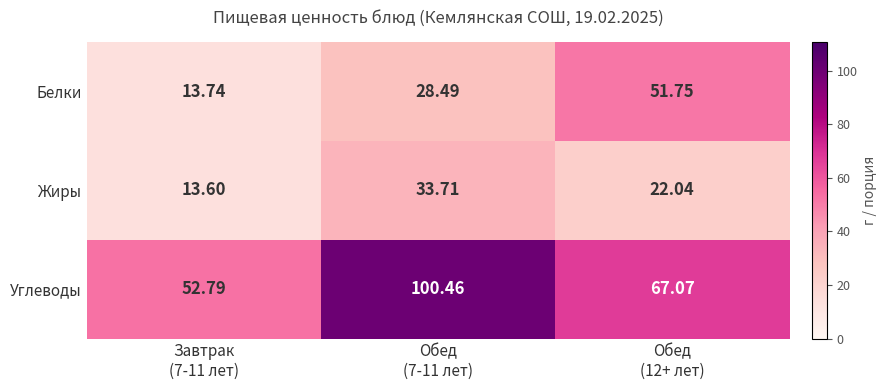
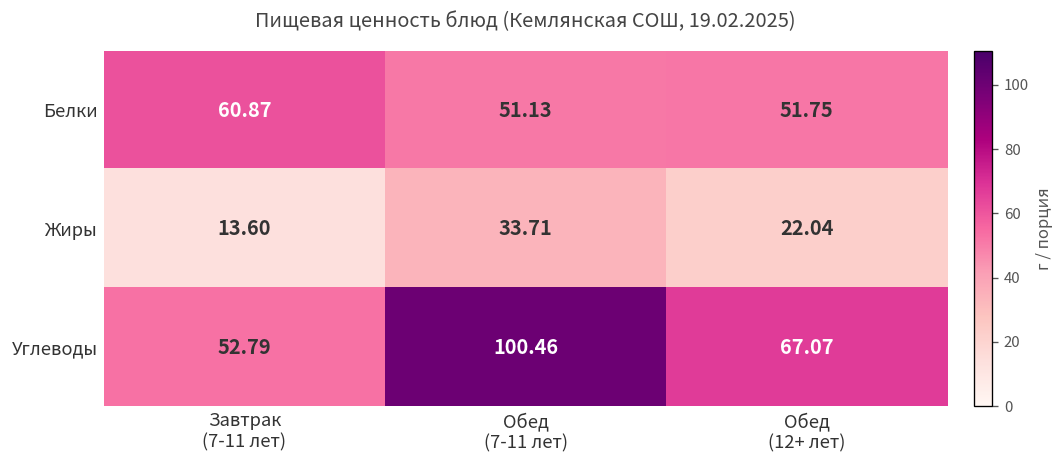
Белки, Завтрак (7-11 лет): 13.74 -> 60.87
Белки, Обед (7-11 лет): 28.49 -> 51.13
